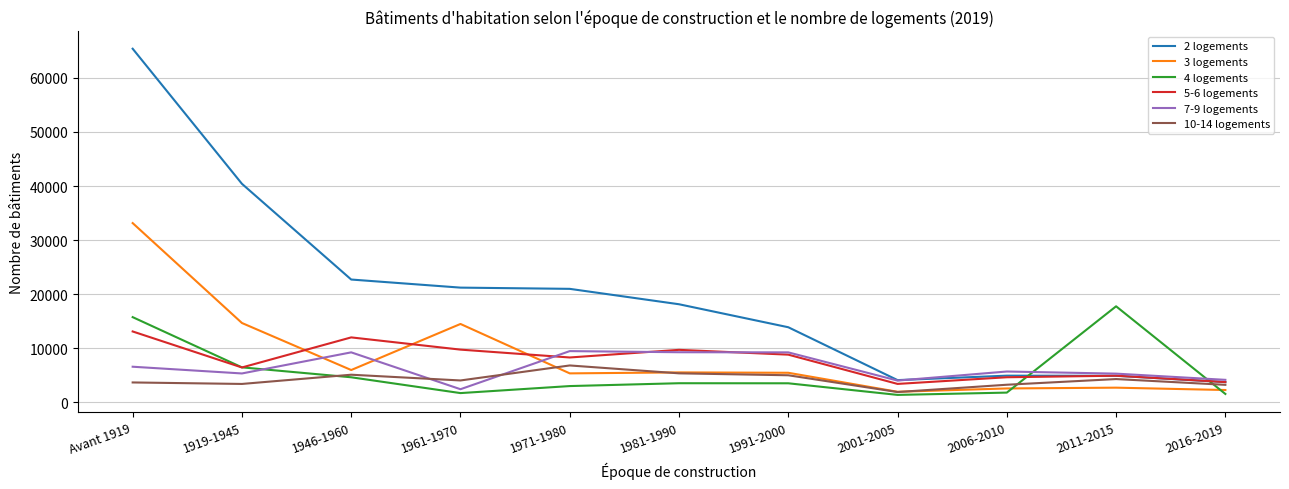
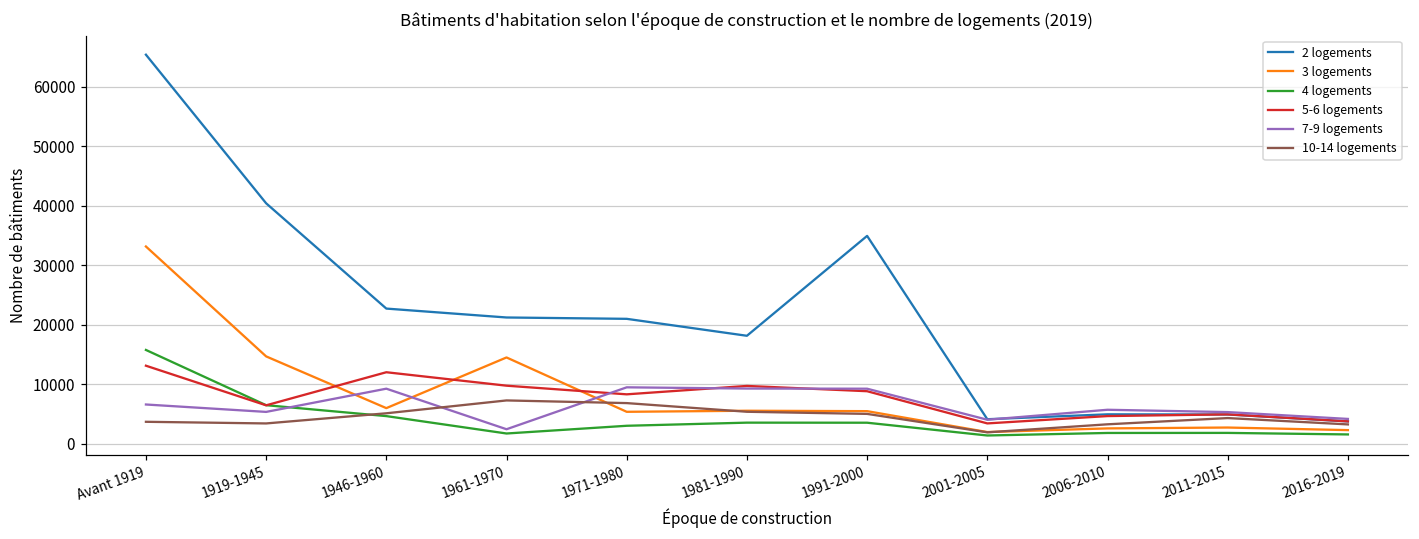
10-14 logements, 1961-1970: 4000 -> 7000
2 logements, 1991-2000: 14000 -> 35000
4 logements, 2011-2015: 18000 -> 2000
